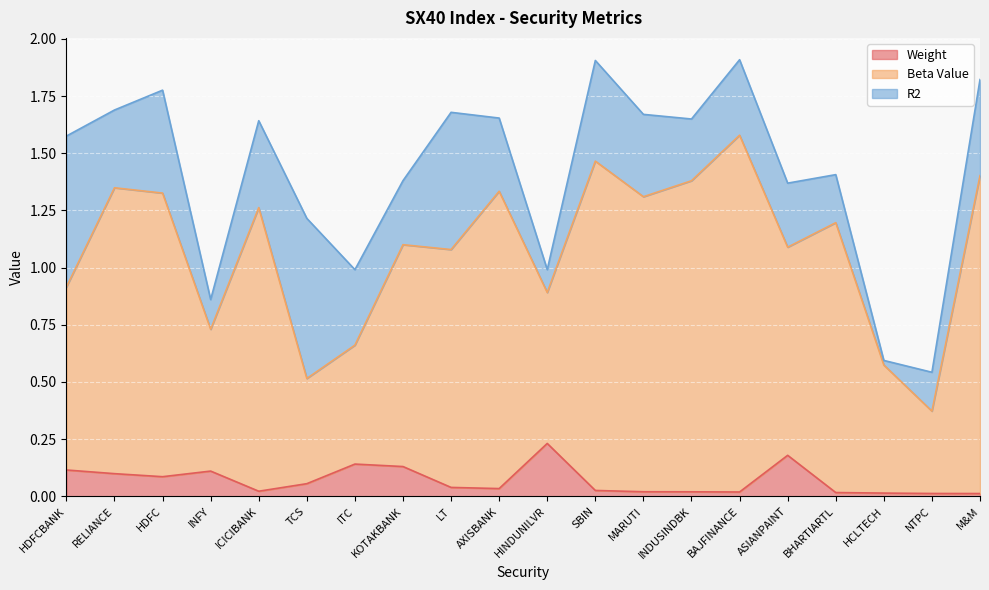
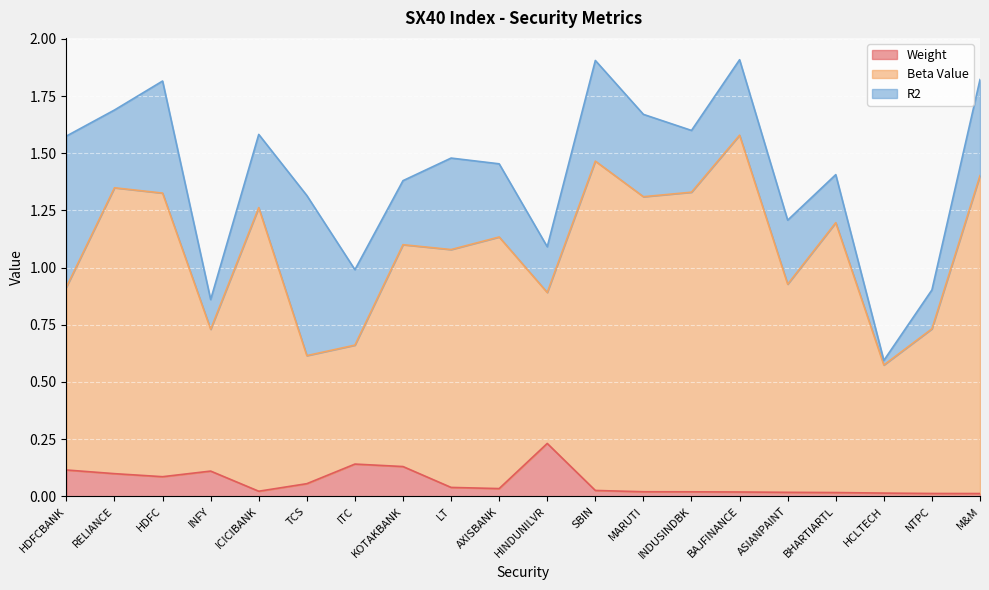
R2, HDFC: 0.45 -> 0.49
R2, ICICIBANK: 0.38 -> 0.32
Beta Value, TCS: 0.46 -> 0.56
R2, LT: 0.6 -> 0.4
Beta Value, AXISBANK: 1.3 -> 1.1
R2, HINDUNILVR: 0.1 -> 0.2
Beta Value, INDUSINDBK: 1.36 -> 1.31
Weight, ASIANPAINT: 0.18 -> 0.02
Beta Value, NTPC: 0.36 -> 0.72
